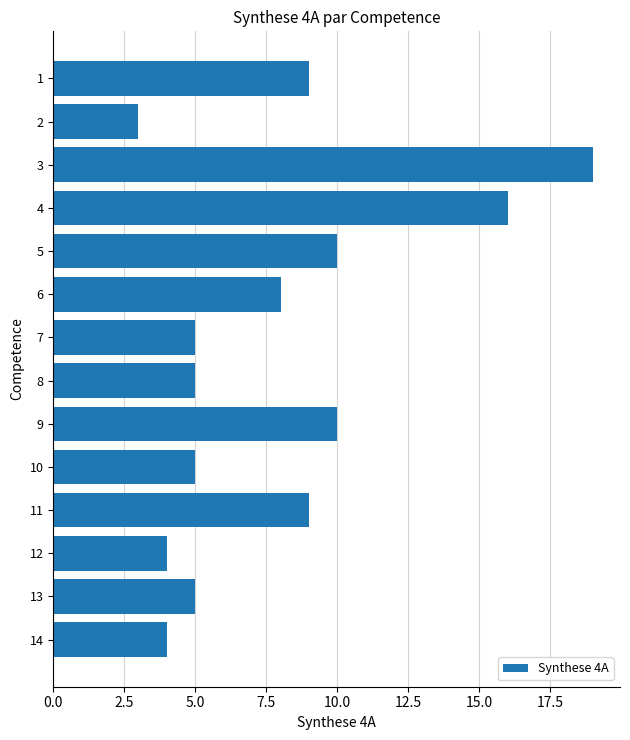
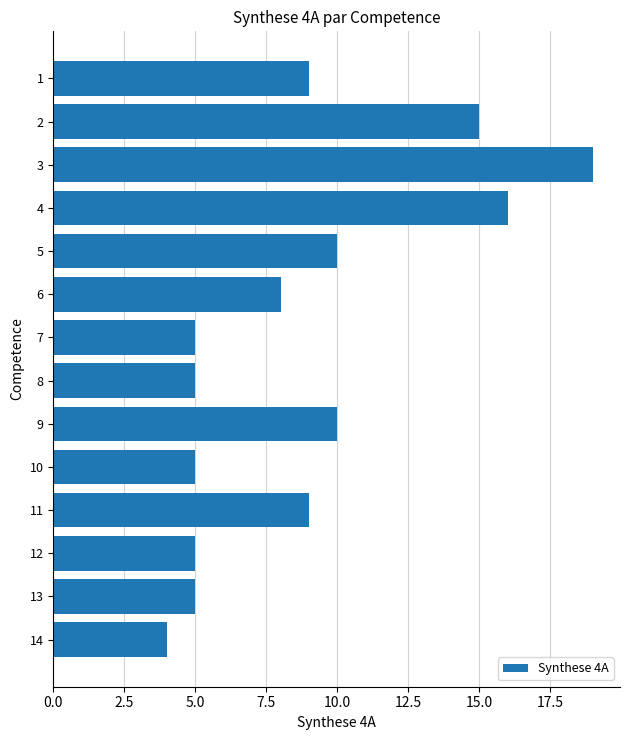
2: 3 -> 15
12: 4 -> 5
